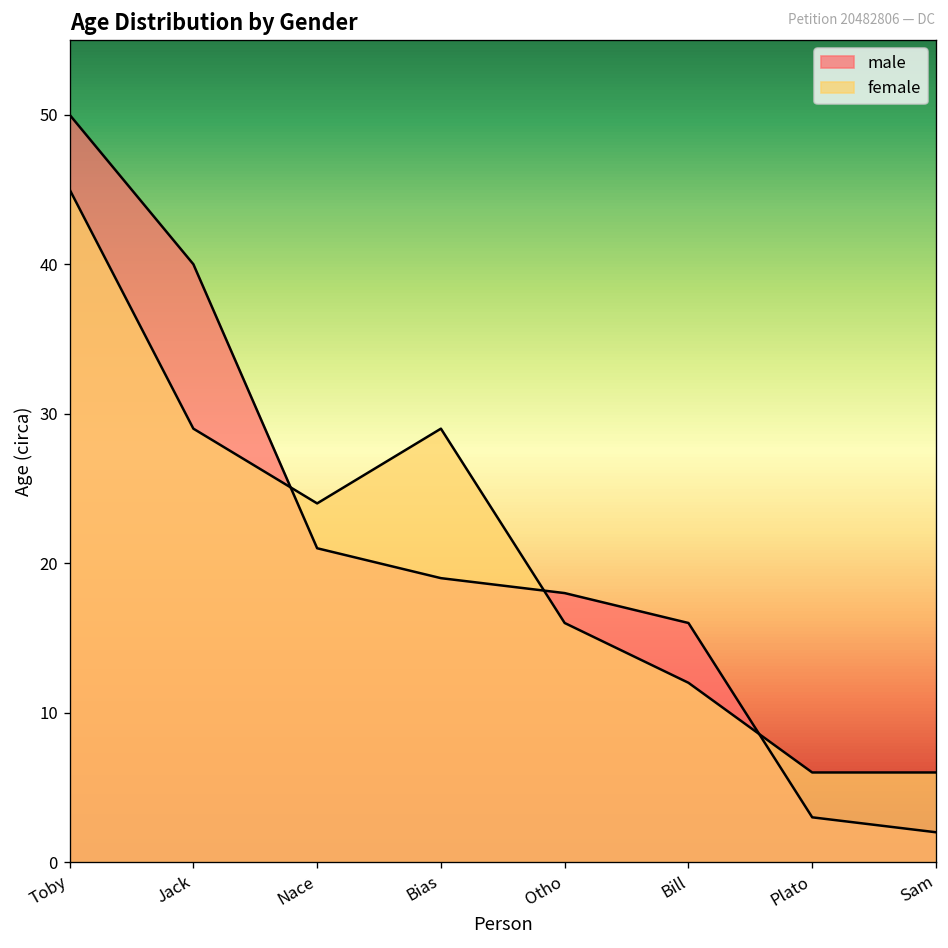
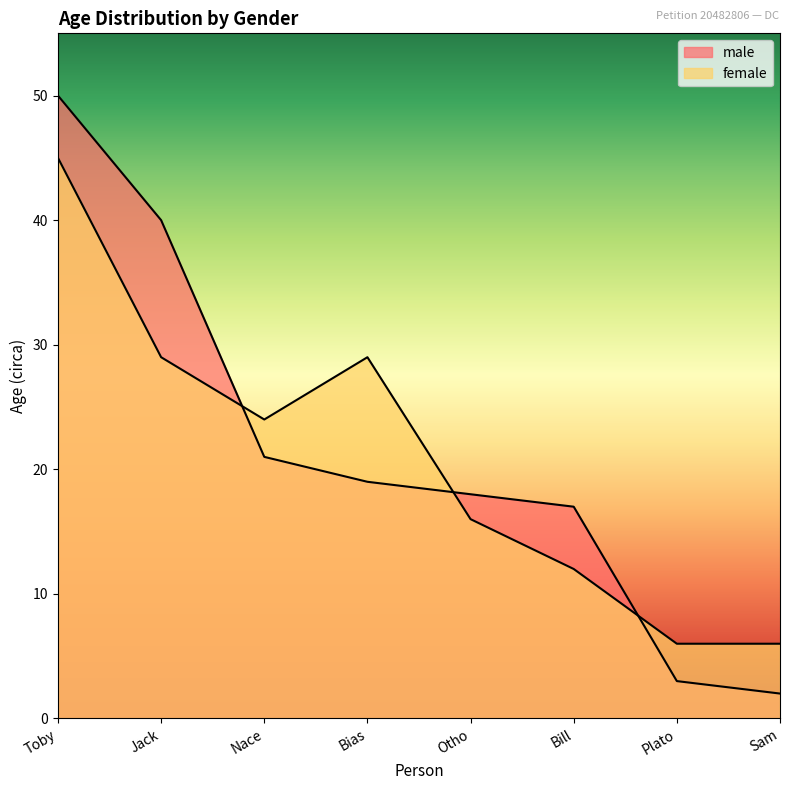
male, Bill: 16 -> 17
